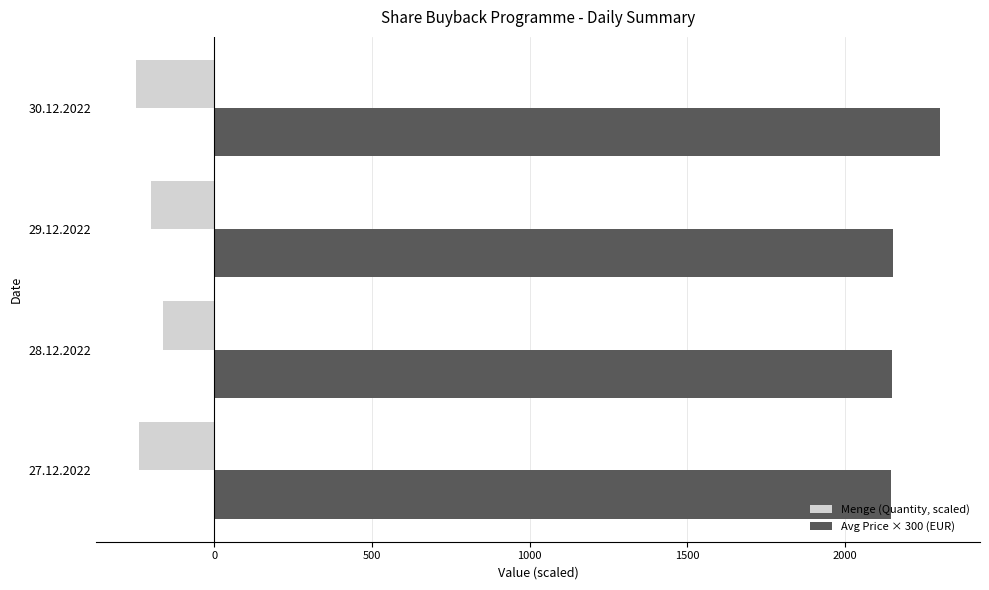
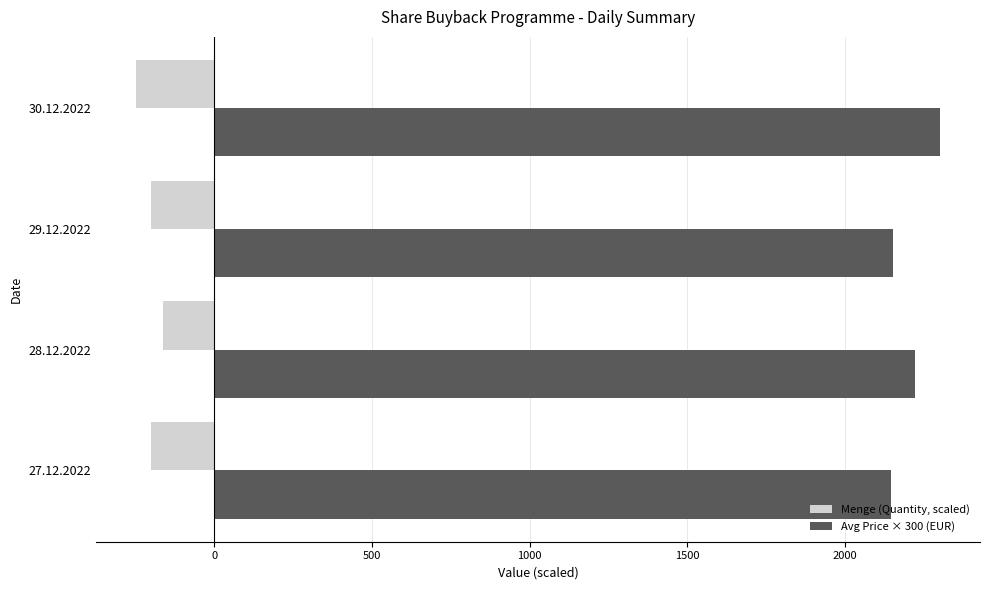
Avg Price × 300 (EUR), 28.12.2022: 2150 -> 2220
Menge (Quantity, scaled), 27.12.2022: -240 -> -200
